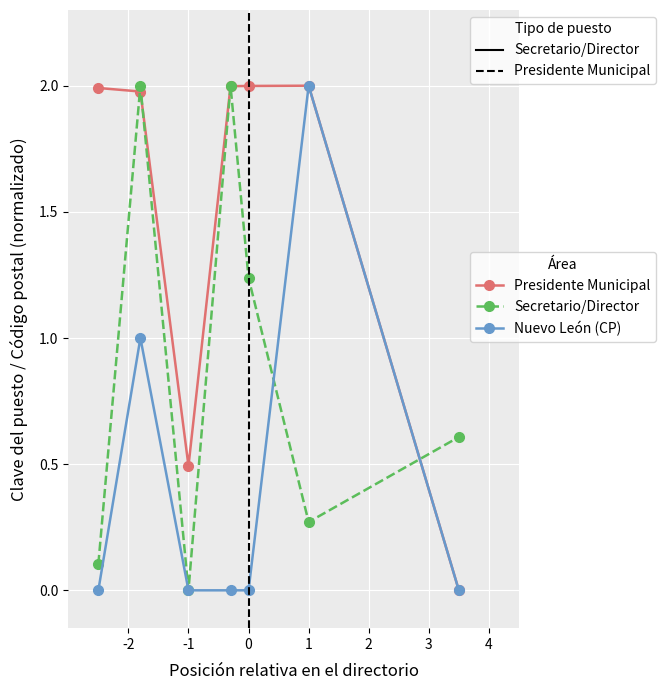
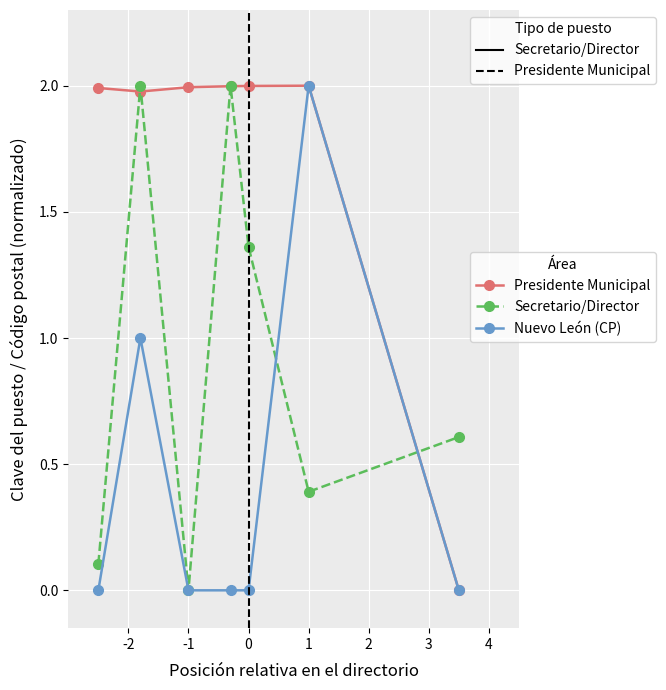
Presidente Municipal, -1: 0.49 -> 1.99
Secretario/Director, 0: 1.24 -> 1.36
Secretario/Director, 1: 0.27 -> 0.39
